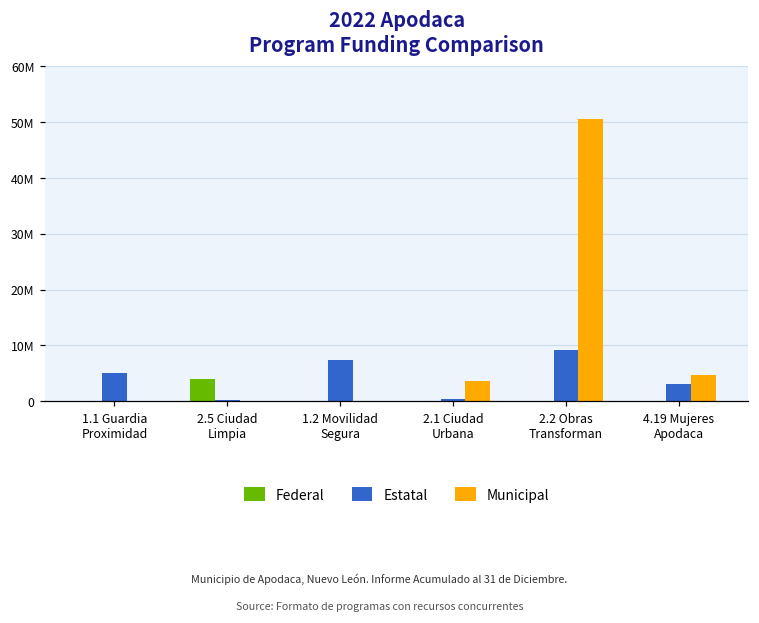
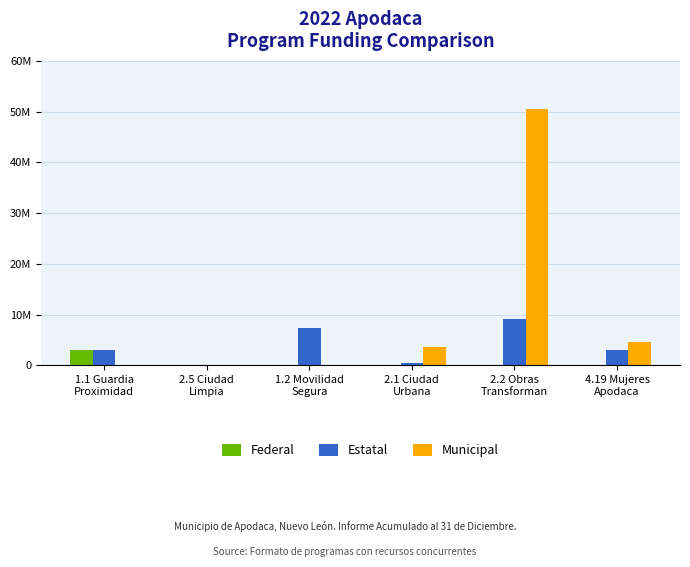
Federal, 1.1 Guardia Proximidad: 0 -> 3000000
Estatal, 1.1 Guardia Proximidad: 5000000 -> 3000000
Federal, 2.5 Ciudad Limpia: 4000000 -> 0
